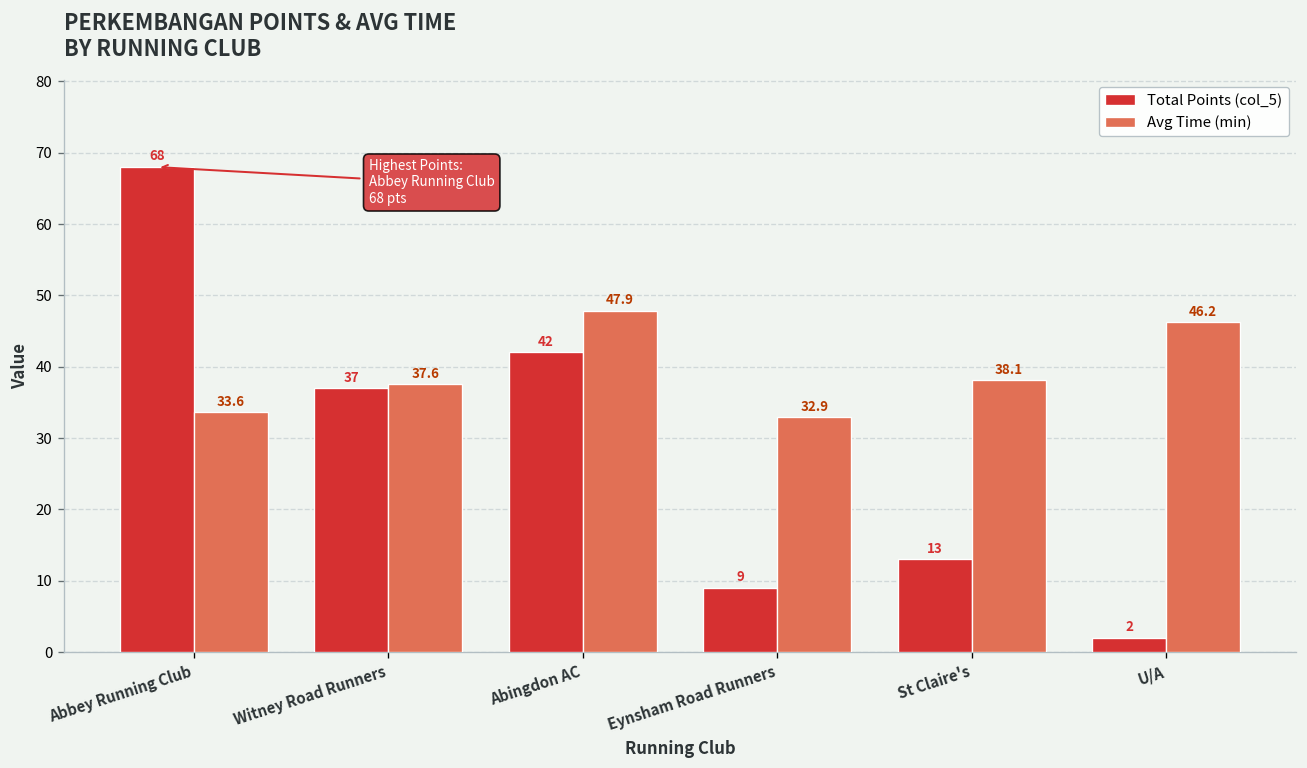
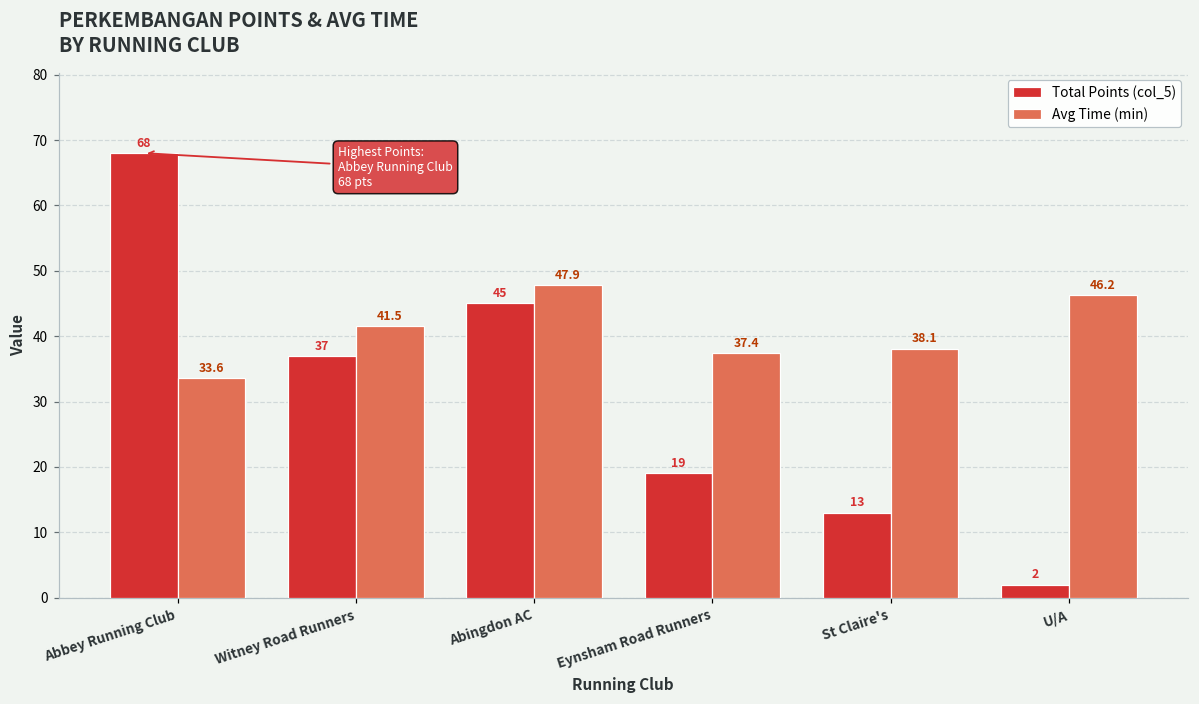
Avg Time (min), Witney Road Runners: 37.6 -> 41.5
Total Points (col_5), Abingdon AC: 42 -> 45
Total Points (col_5), Eynsham Road Runners: 9 -> 19
Avg Time (min), Eynsham Road Runners: 32.9 -> 37.4
